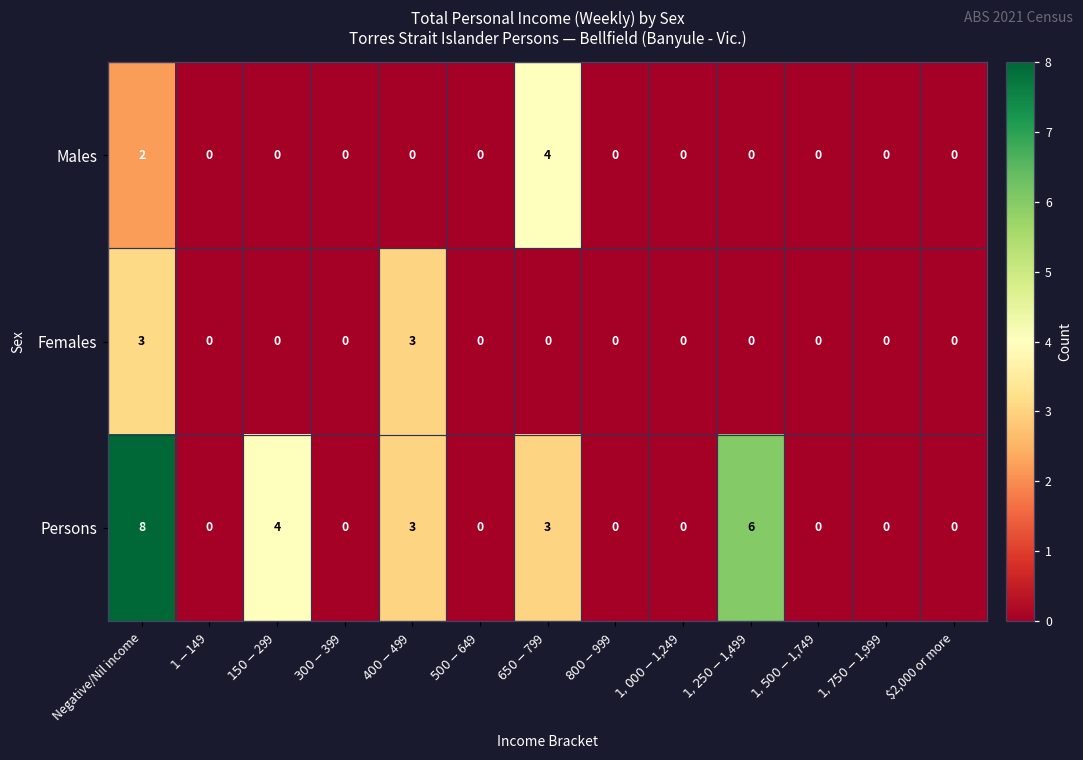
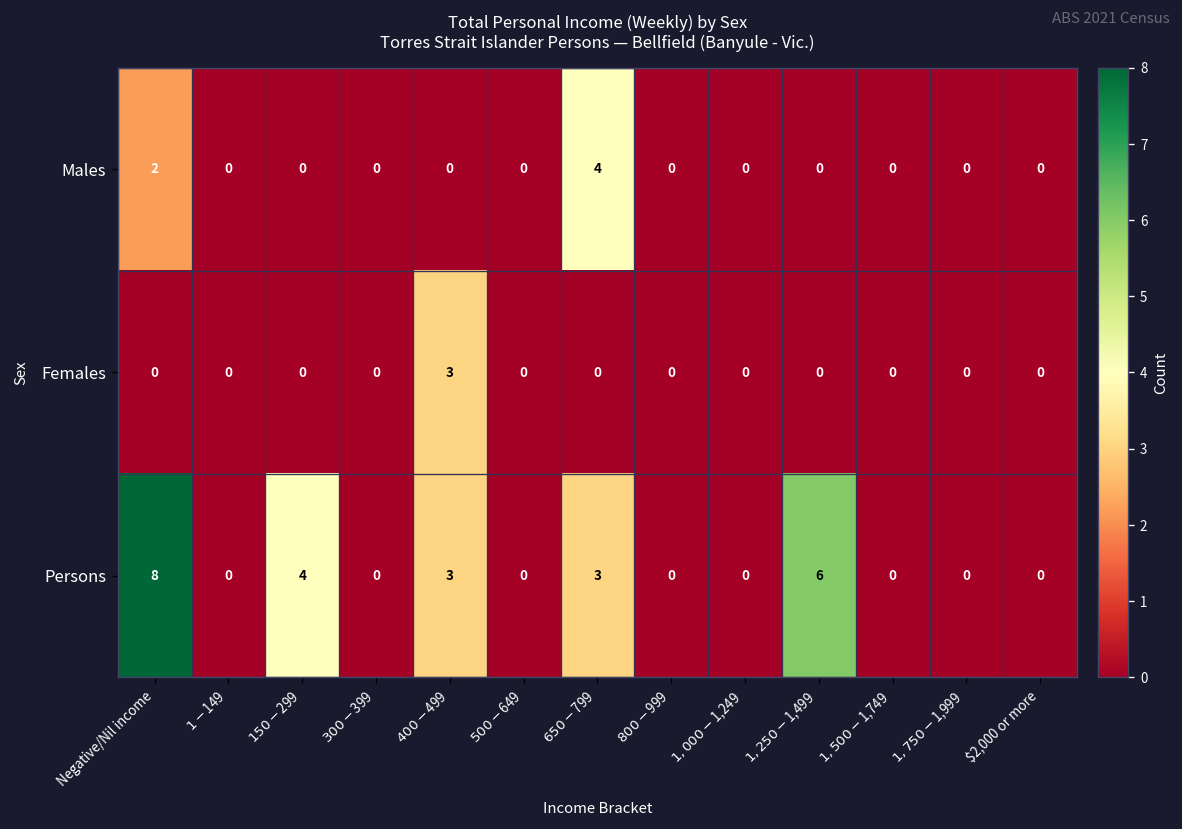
Females, Negative/Nil income: 3 -> 0
